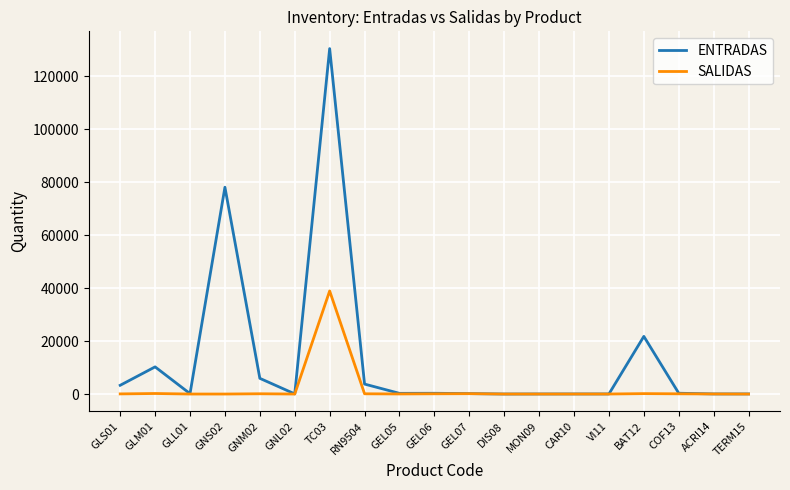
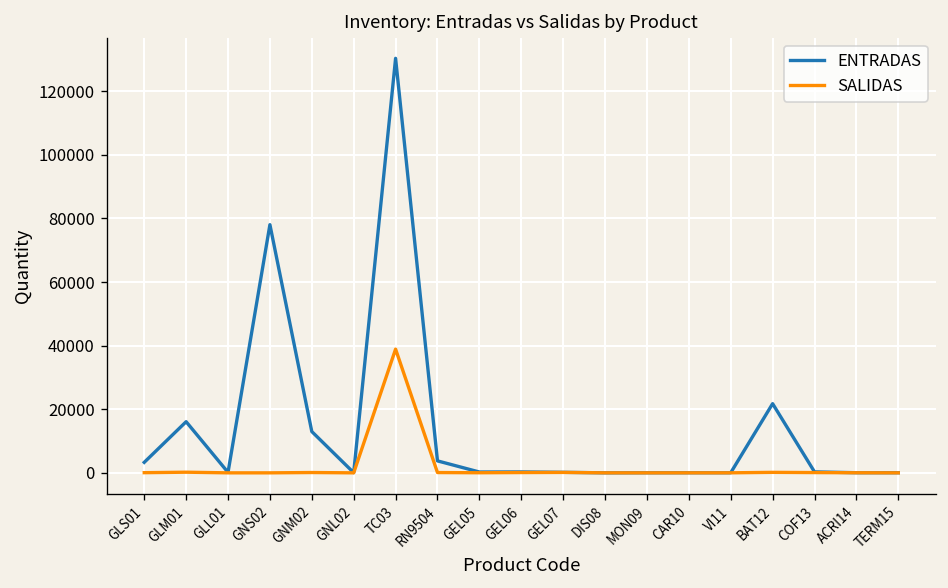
ENTRADAS, GLM01: 10000 -> 16000
ENTRADAS, GNM02: 6000 -> 13000
